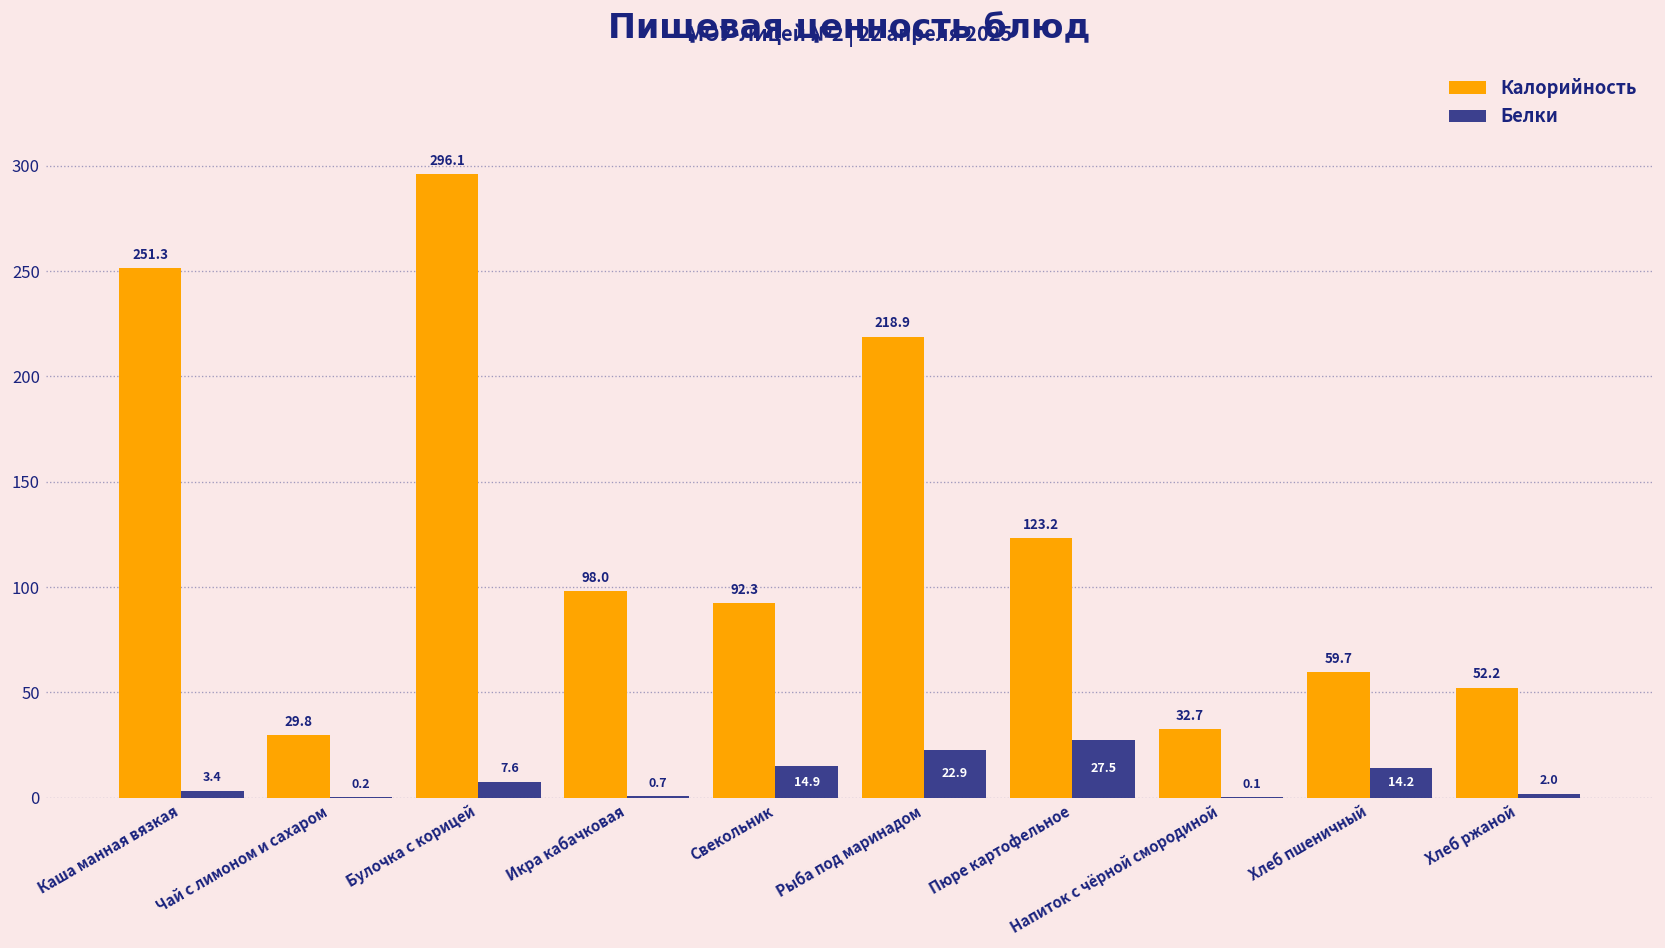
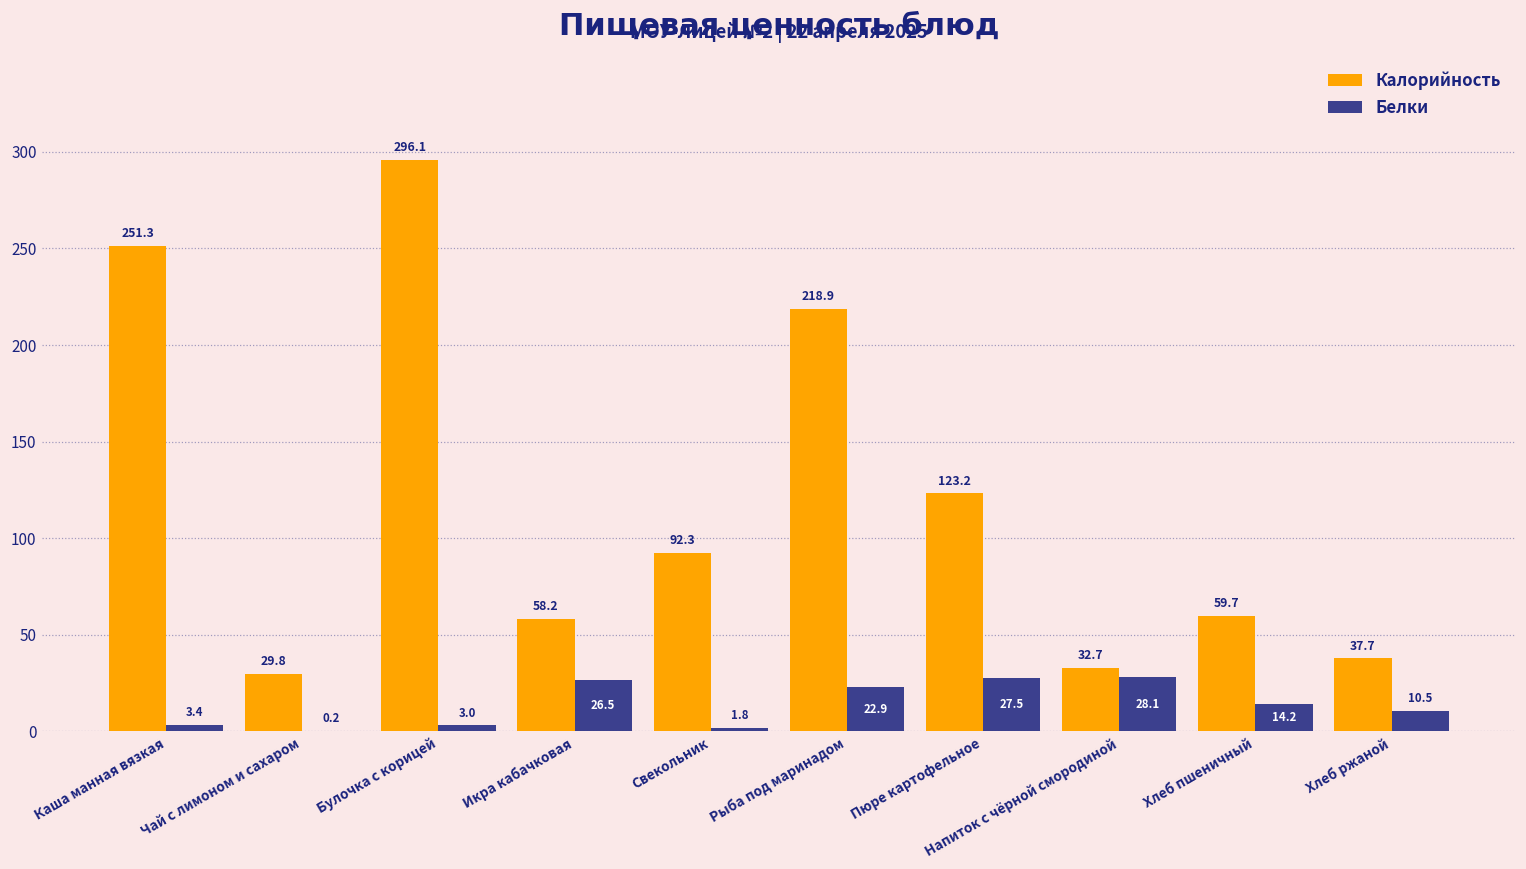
Белки, Булочка с корицей: 7.6 -> 3.0
Калорийность, Икра кабачковая: 98.0 -> 58.2
Белки, Икра кабачковая: 0.7 -> 26.5
Белки, Свекольник: 14.9 -> 1.8
Белки, Напиток с чёрной смородиной: 0.1 -> 28.1
Калорийность, Хлеб ржаной: 52.2 -> 37.7
Белки, Хлеб ржаной: 2.0 -> 10.5
